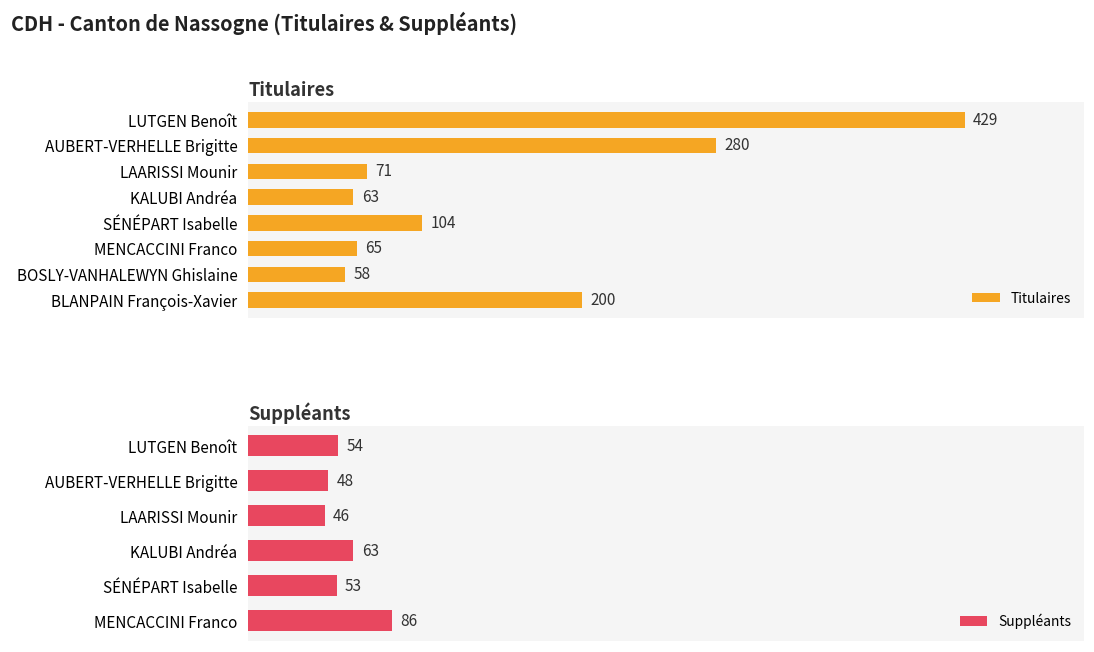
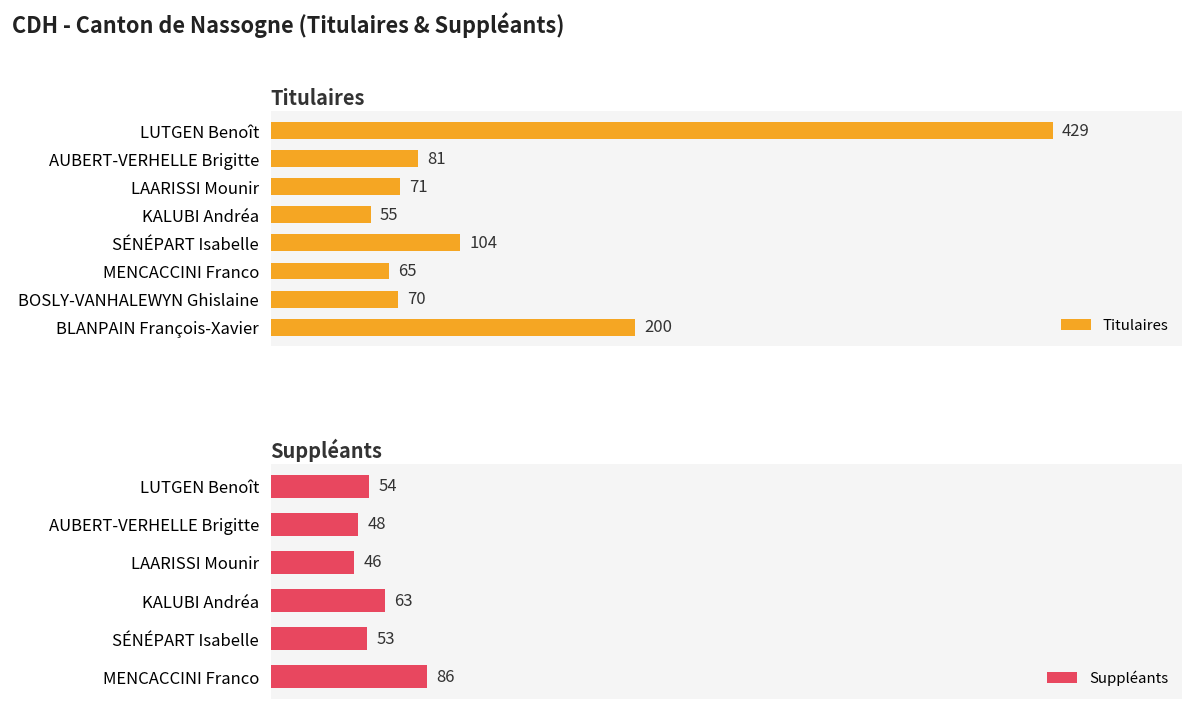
Titulaires, AUBERT-VERHELLE Brigitte: 280 -> 81
Titulaires, KALUBI Andréa: 63 -> 55
Titulaires, BOSLY-VANHALEWYN Ghislaine: 58 -> 70
